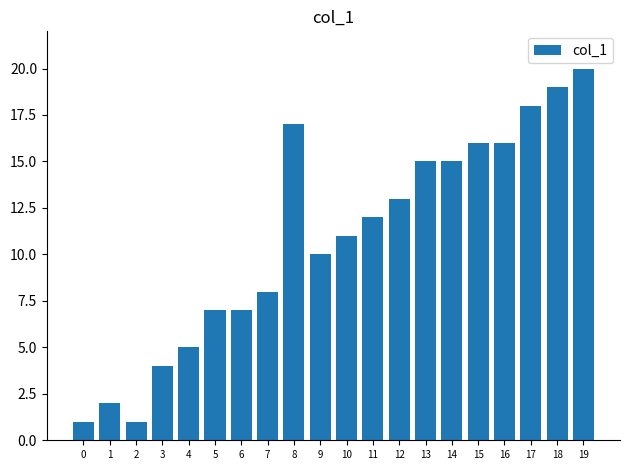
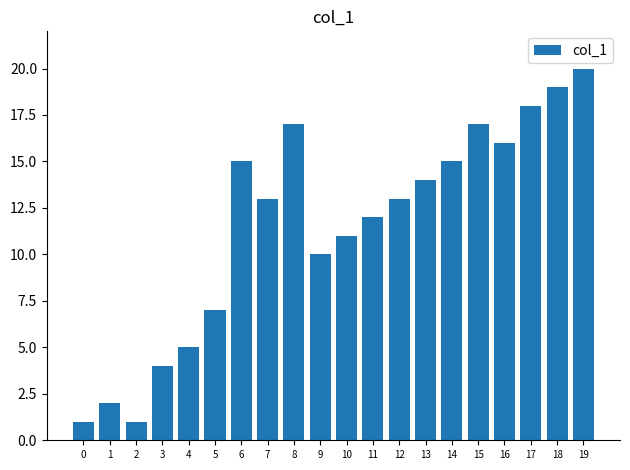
6: 7 -> 15
7: 8 -> 13
13: 15 -> 14
15: 16 -> 17
